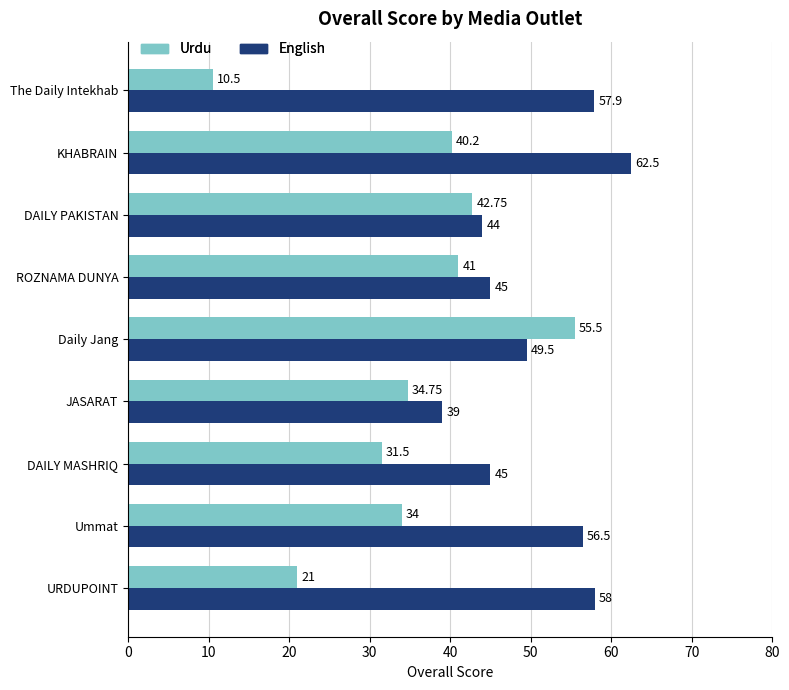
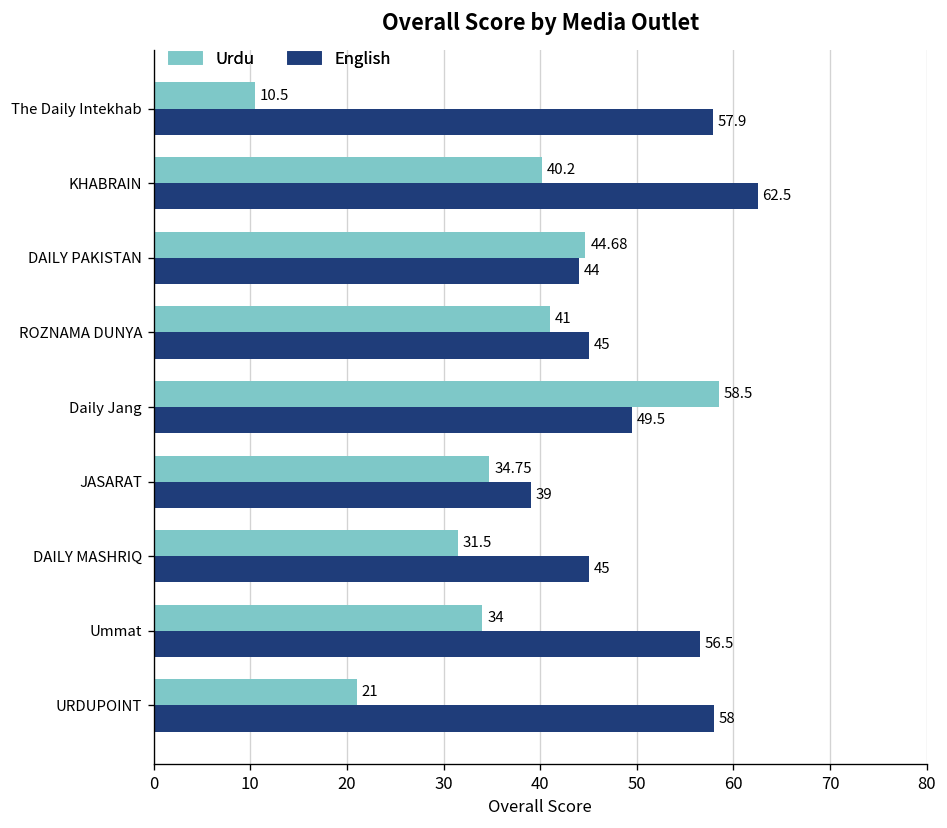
Urdu, DAILY PAKISTAN: 42.75 -> 44.68
Urdu, Daily Jang: 55.5 -> 58.5
